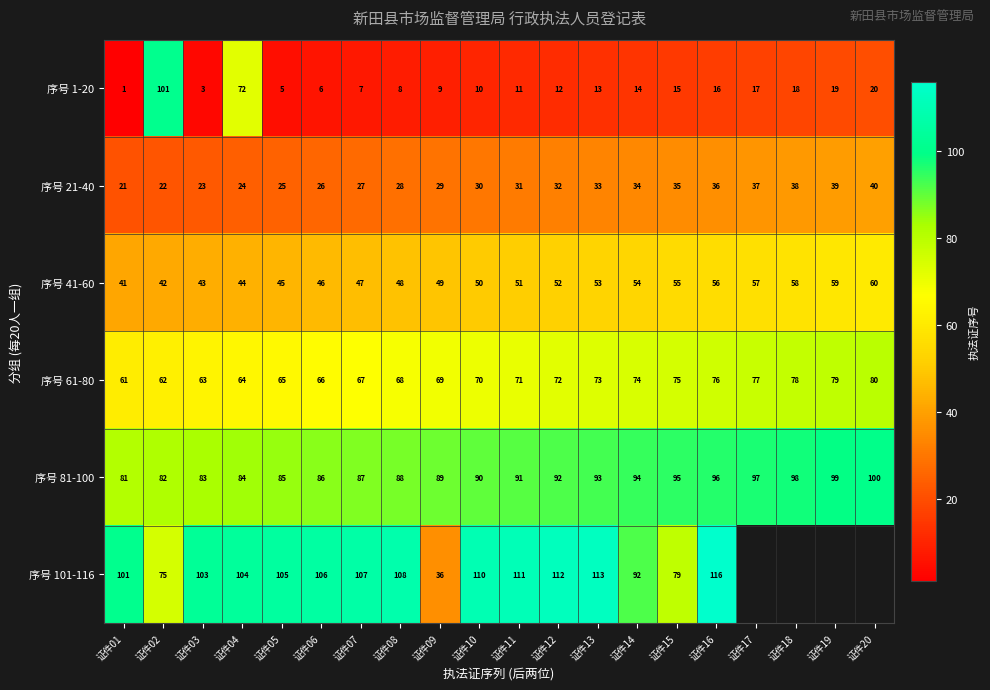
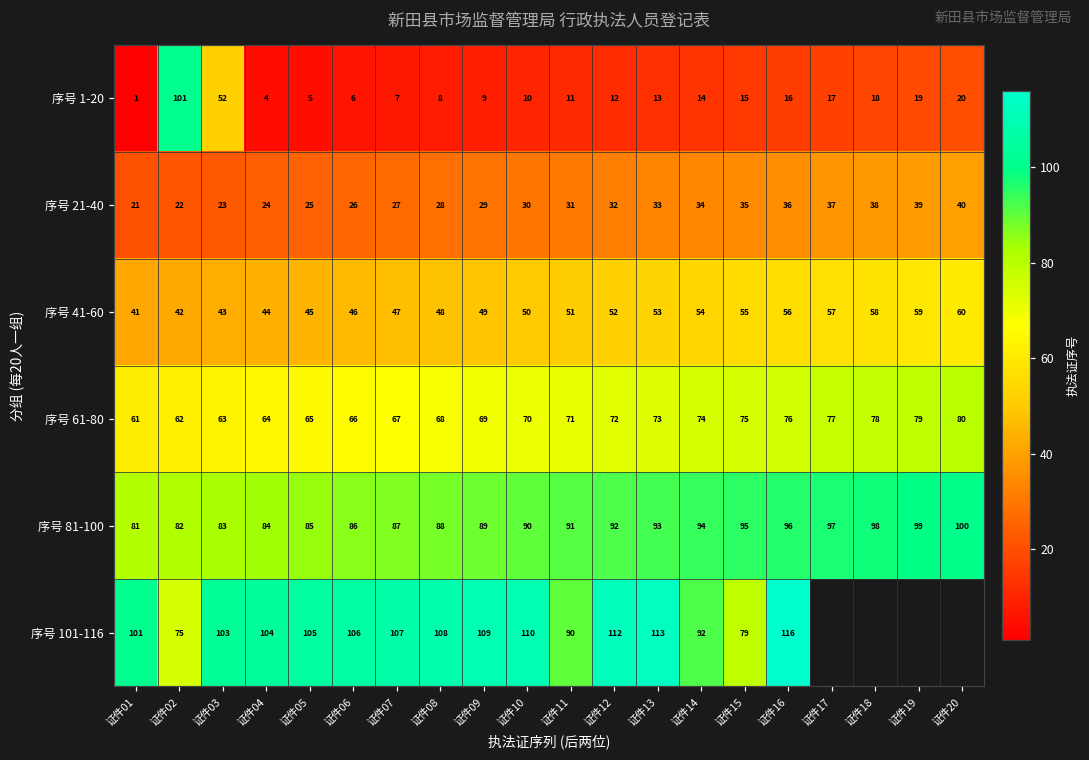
序号 1-20, 证件03: 3 -> 52
序号 1-20, 证件04: 72 -> 4
序号 101-116, 证件09: 36 -> 109
序号 101-116, 证件11: 111 -> 90
